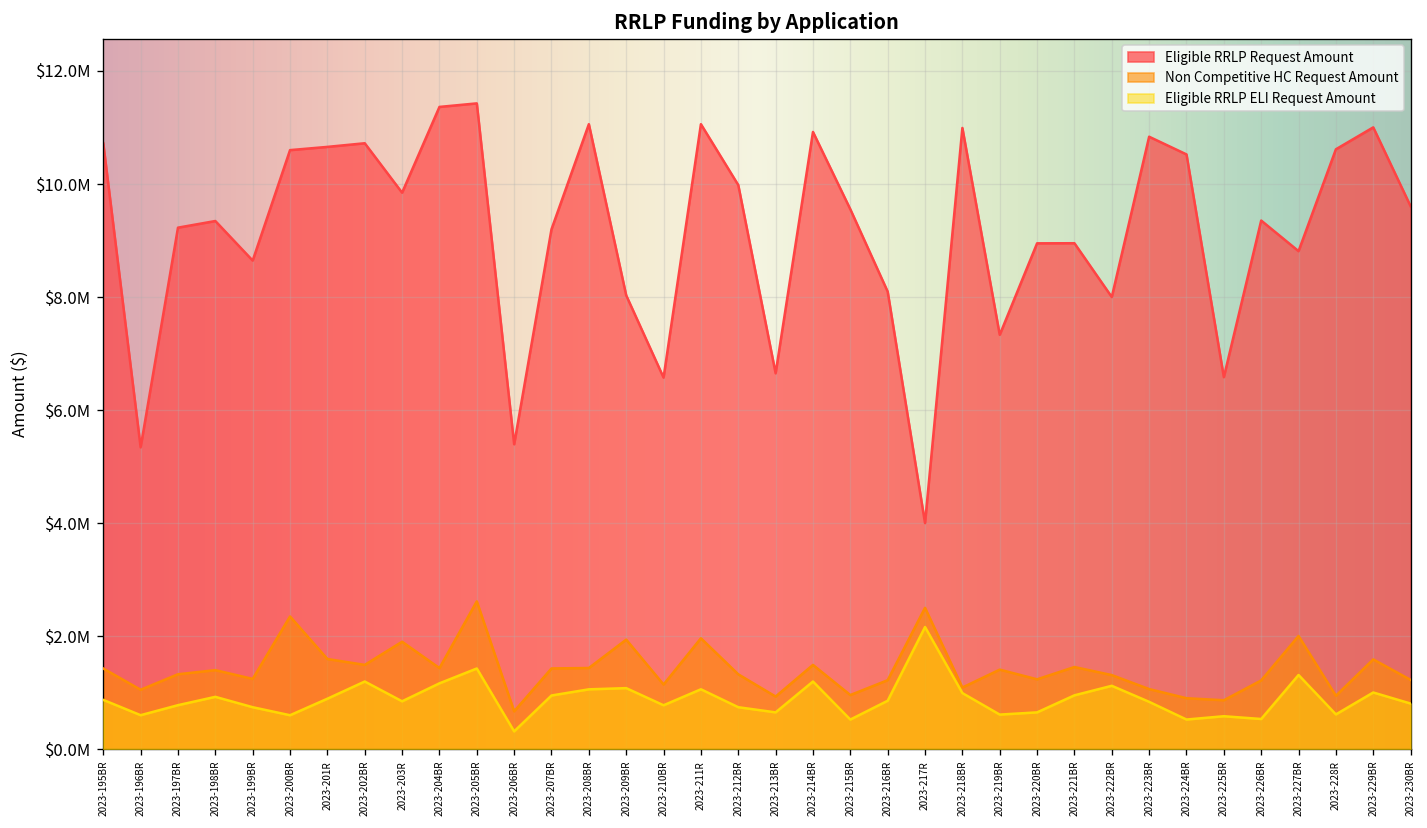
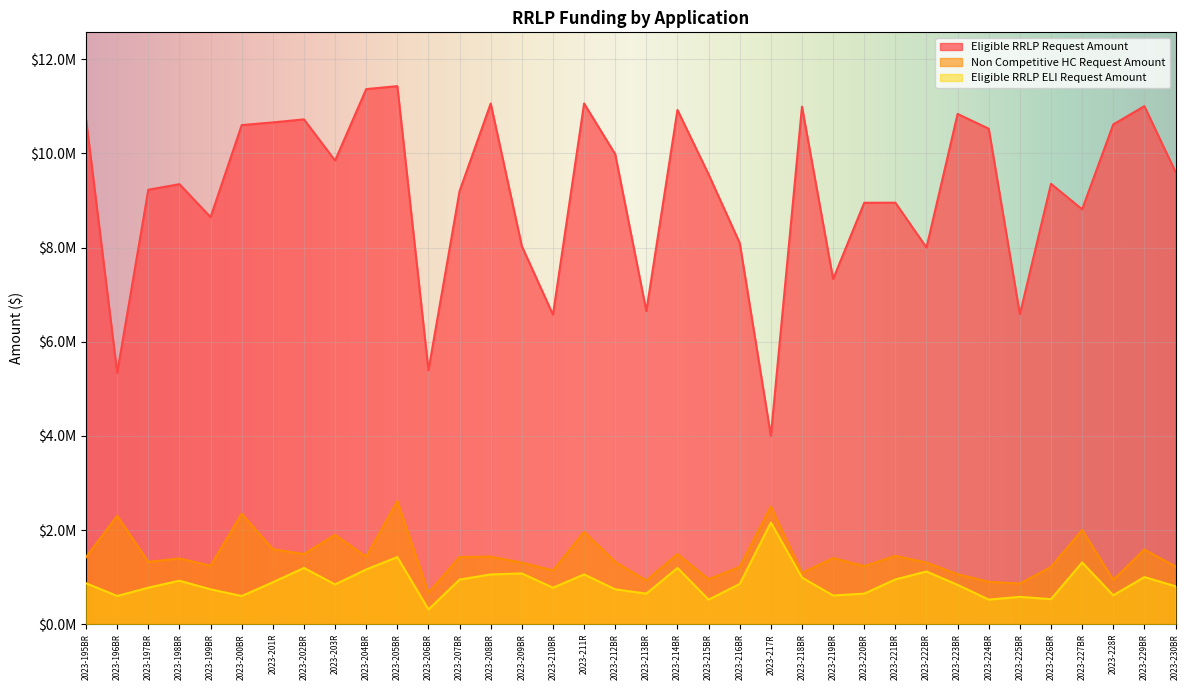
Non Competitive HC Request Amount, 2023-196BR: $1100000 -> $2300000
Non Competitive HC Request Amount, 2023-209BR: $1900000 -> $1300000
